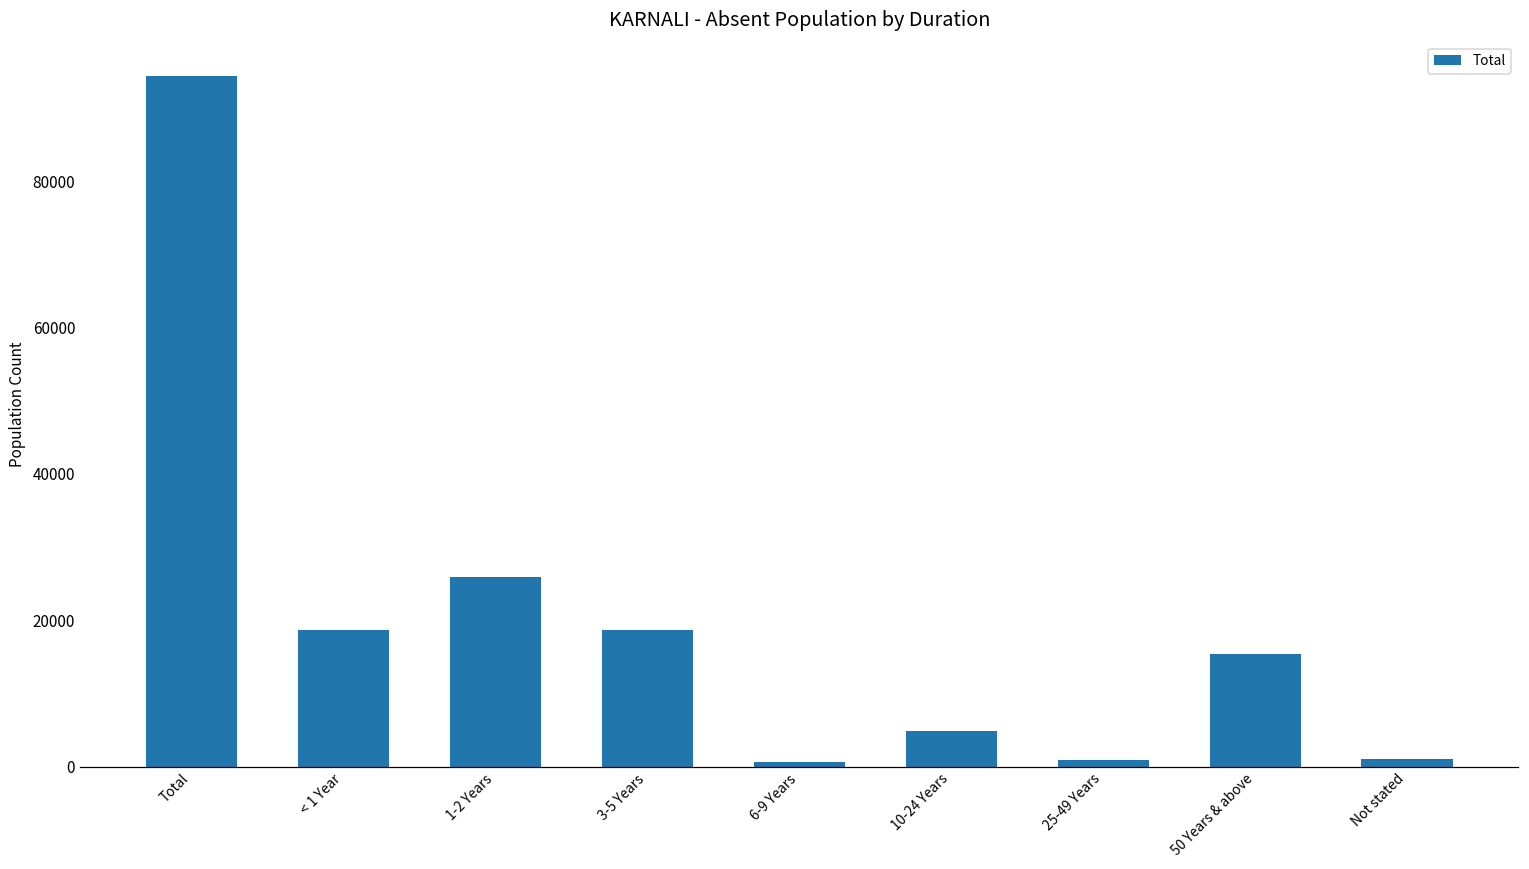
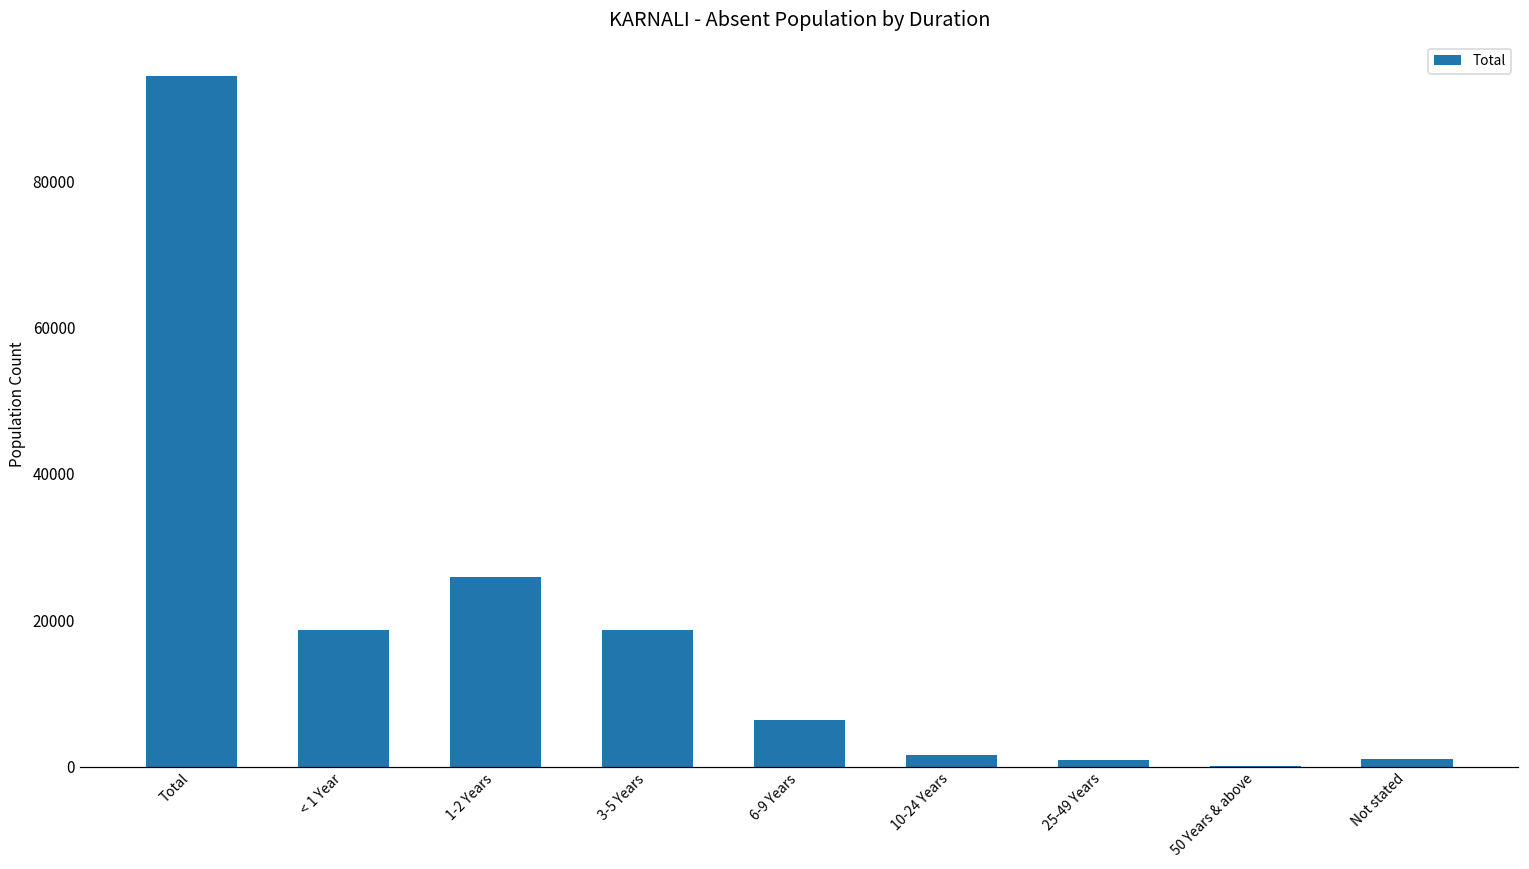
6-9 Years: 1000 -> 6000
10-24 Years: 5000 -> 2000
50 Years & above: 15000 -> 0
